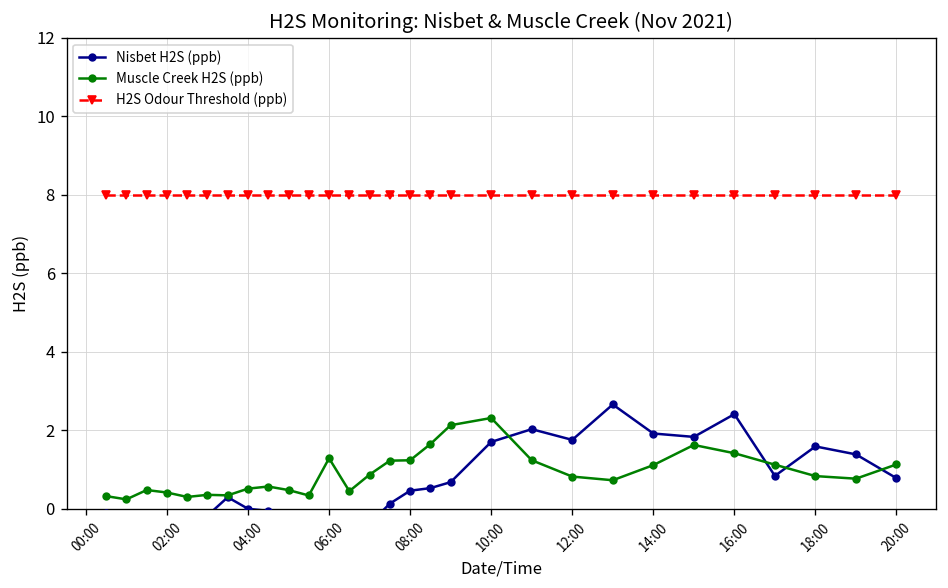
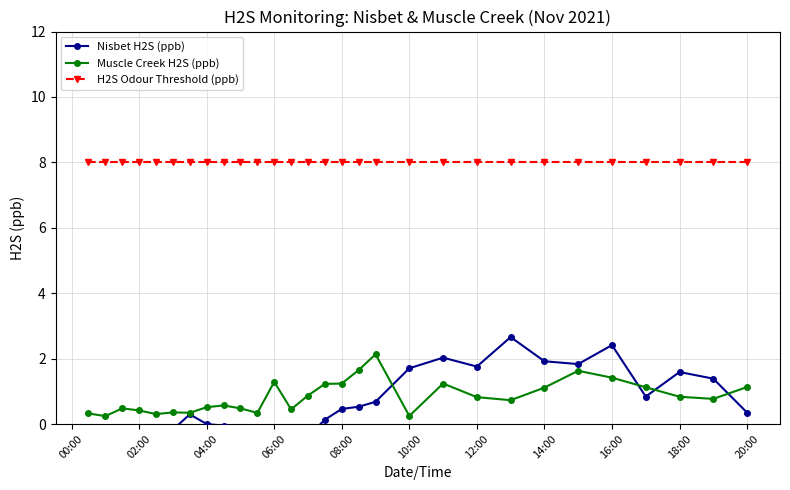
Muscle Creek H2S (ppb), 10:00: 2.3 -> 0.2
Nisbet H2S (ppb), 20:00: 0.8 -> 0.3
